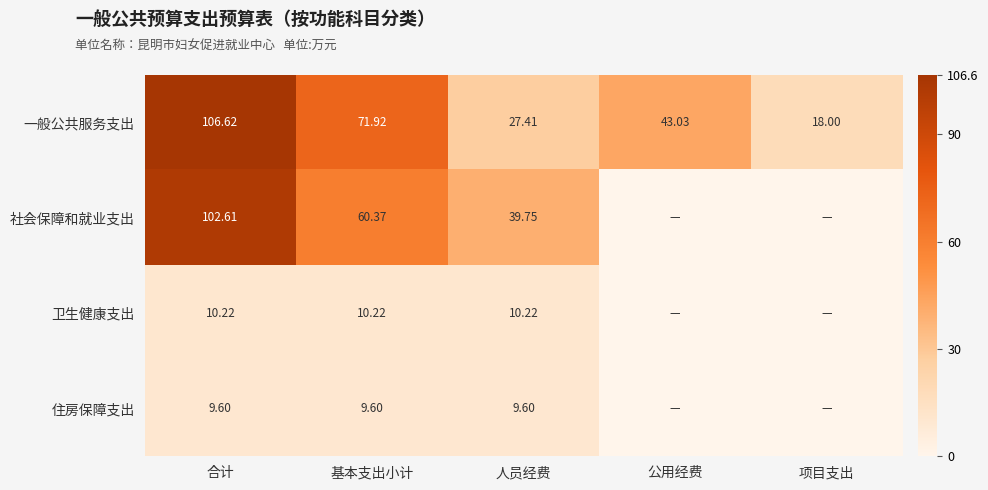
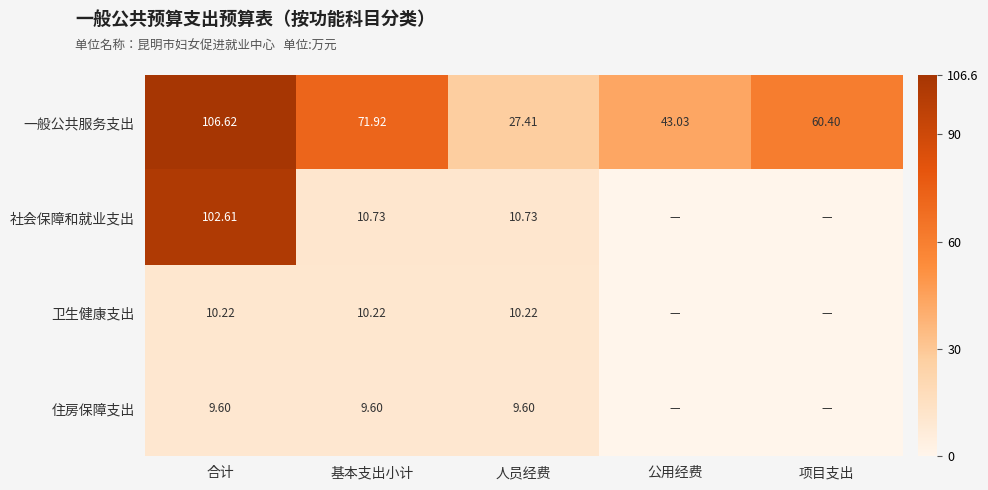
一般公共服务支出, 项目支出: 18.00 -> 60.40
社会保障和就业支出, 基本支出小计: 60.37 -> 10.73
社会保障和就业支出, 人员经费: 39.75 -> 10.73
